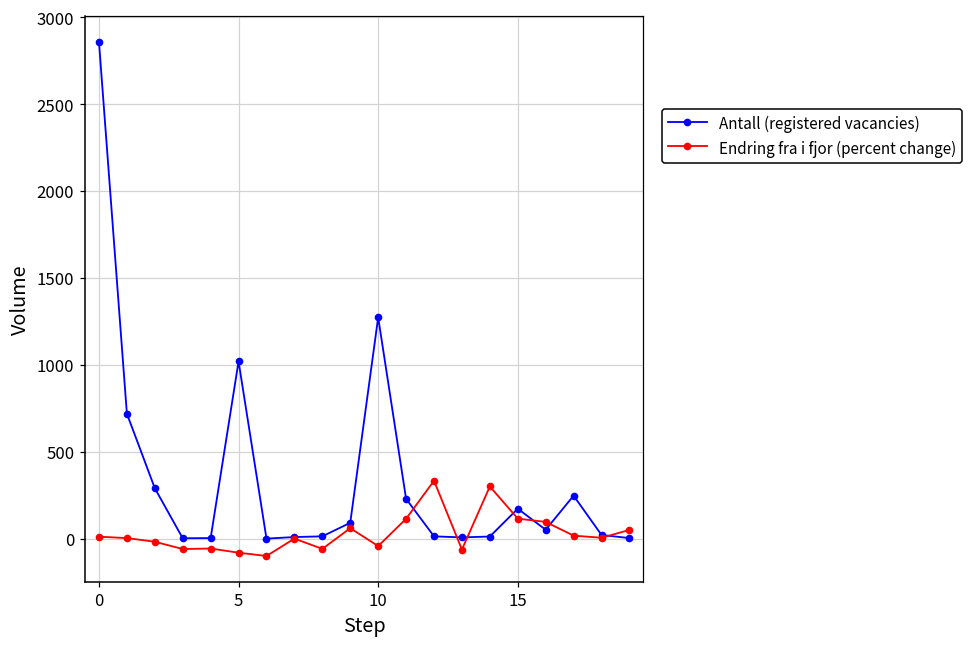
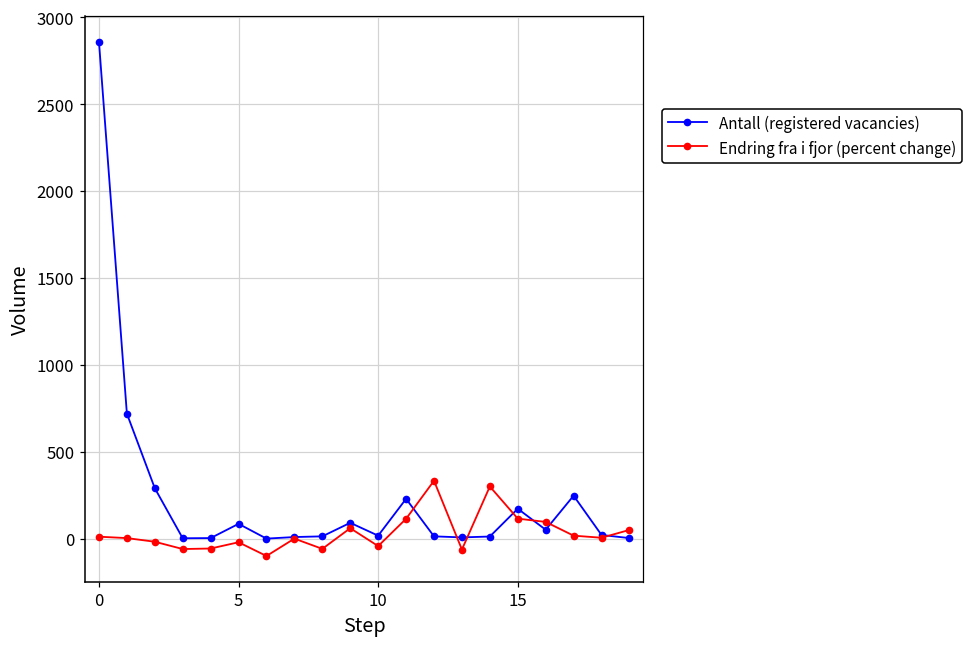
Antall (registered vacancies), 5: 1020 -> 90
Endring fra i fjor (percent change), 5: -80 -> -20
Antall (registered vacancies), 10: 1270 -> 20
